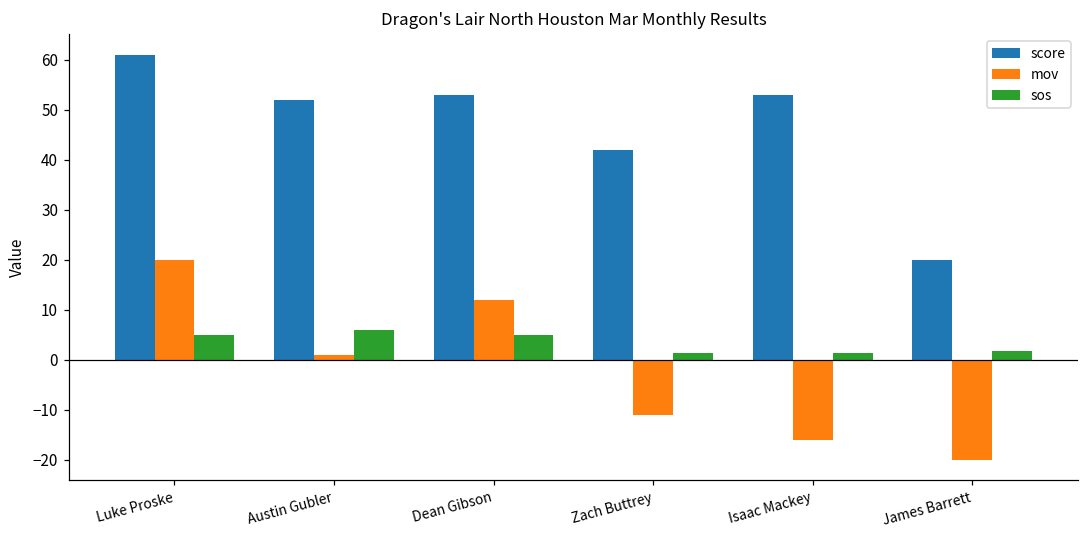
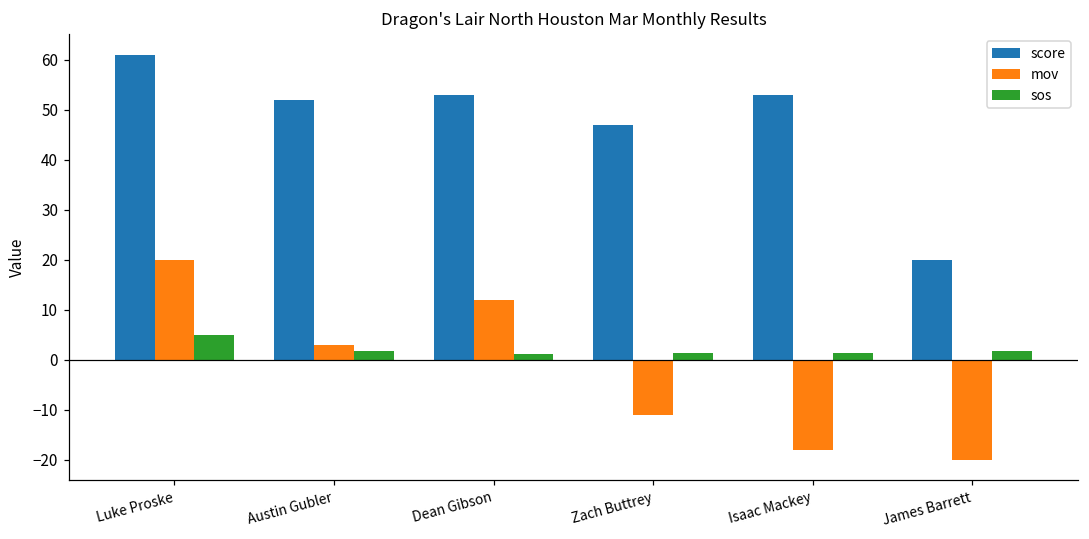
mov, Austin Gubler: 1 -> 3
sos, Austin Gubler: 6 -> 2
sos, Dean Gibson: 5 -> 1
score, Zach Buttrey: 42 -> 47
mov, Isaac Mackey: -16 -> -18
